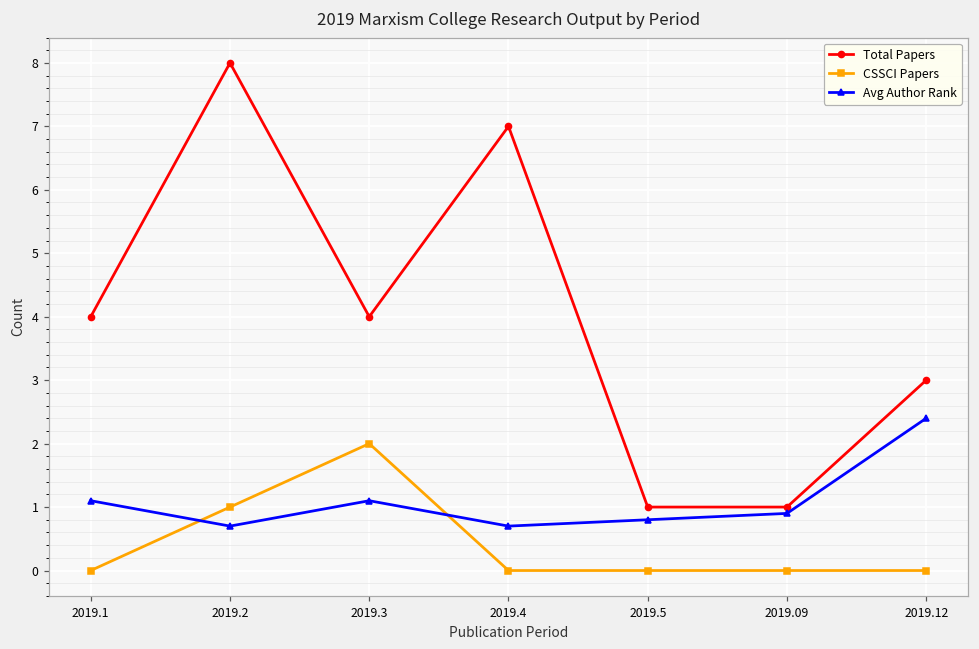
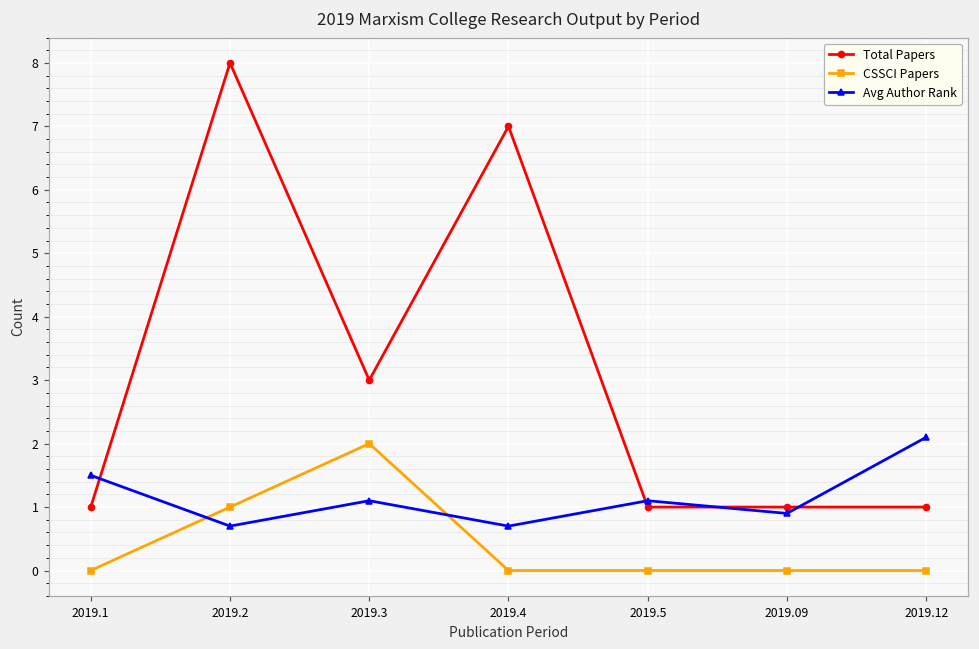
Total Papers, 2019.1: 4 -> 1
Avg Author Rank, 2019.1: 1.1 -> 1.5
Total Papers, 2019.3: 4 -> 3
Avg Author Rank, 2019.5: 0.8 -> 1.1
Total Papers, 2019.12: 3 -> 1
Avg Author Rank, 2019.12: 2.4 -> 2.1
